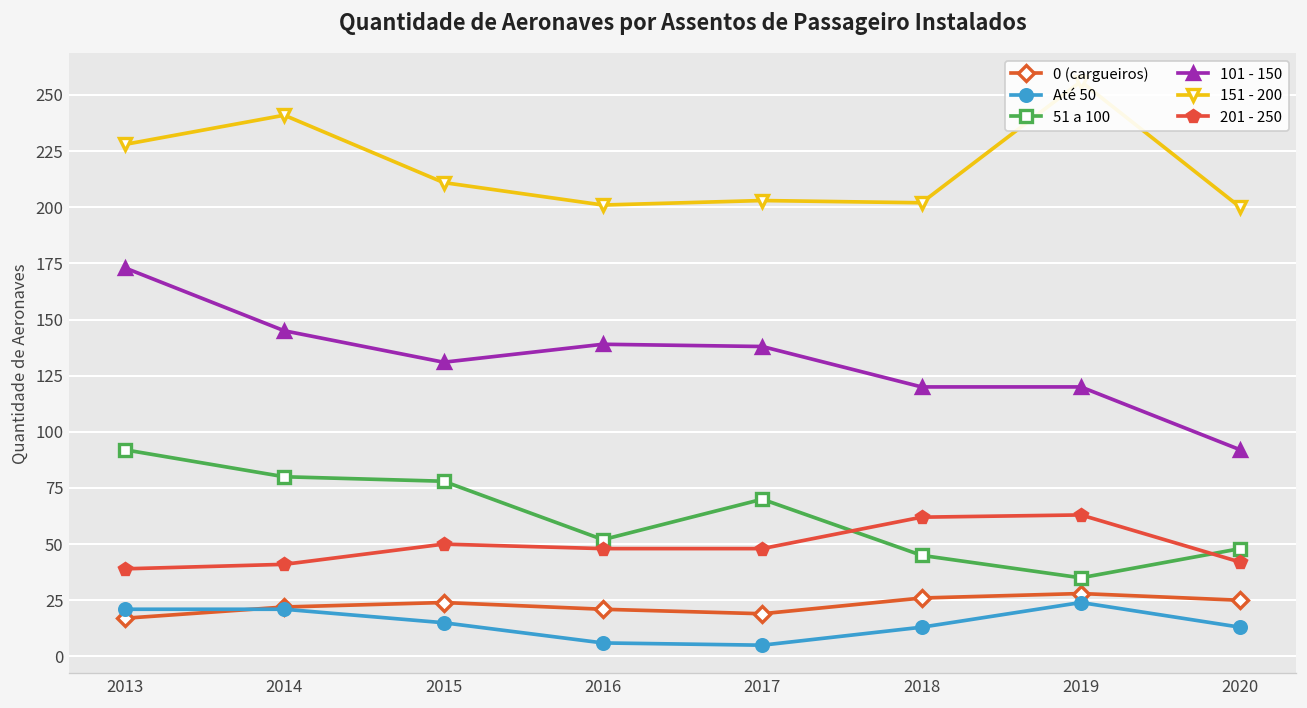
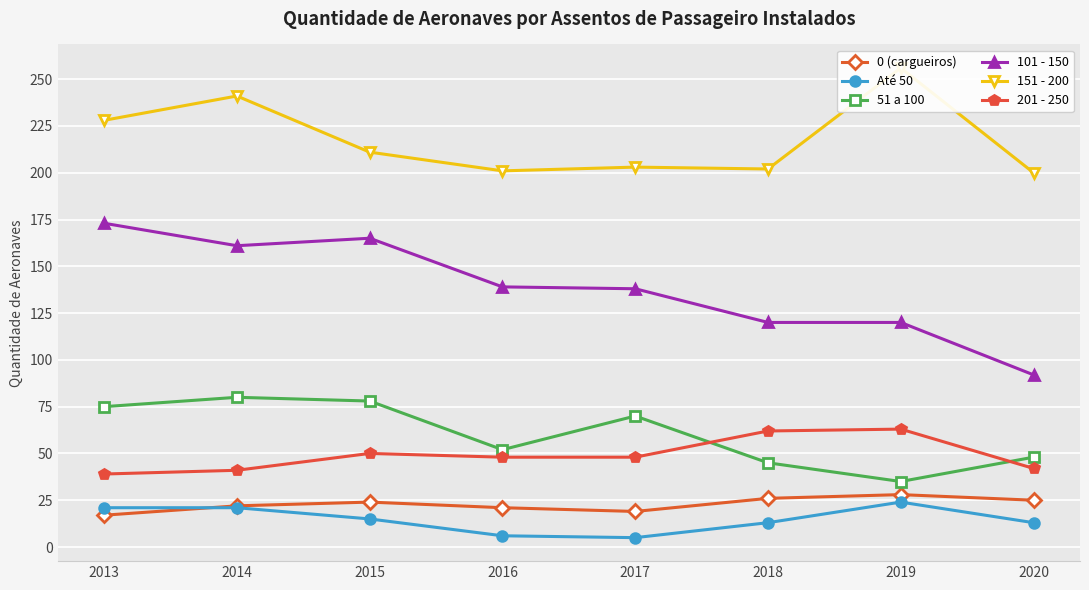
51 a 100, 2013: 92 -> 75
101 - 150, 2014: 145 -> 161
101 - 150, 2015: 131 -> 165
